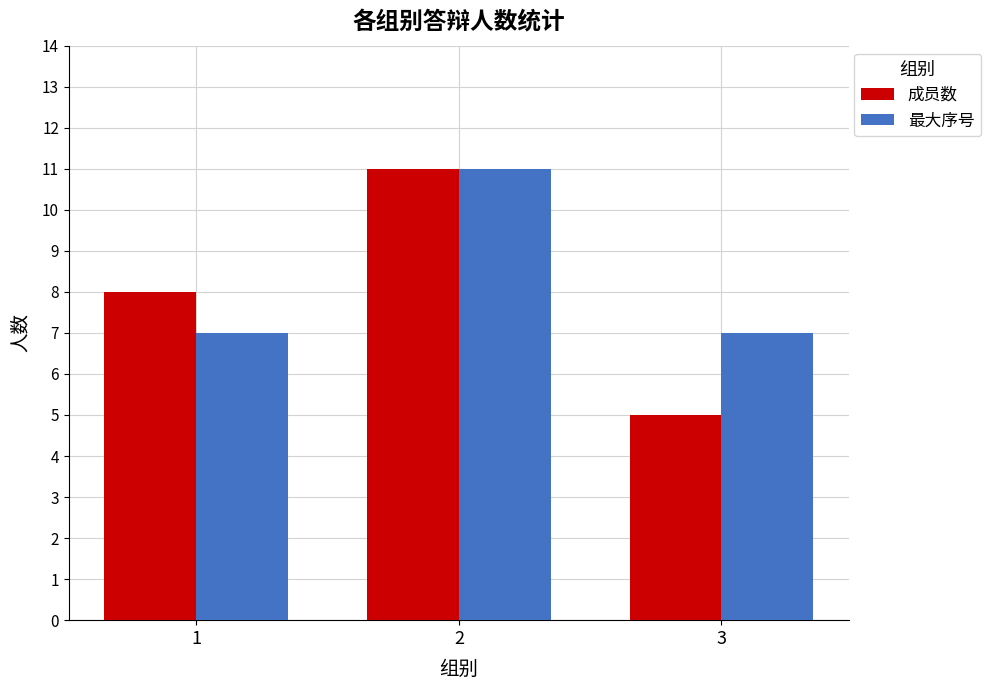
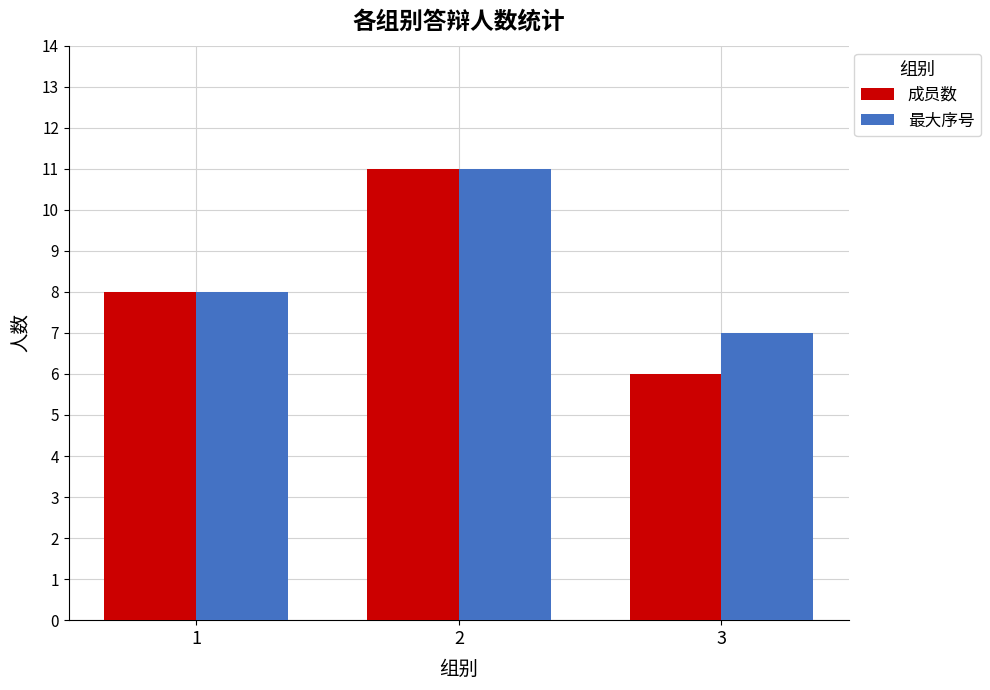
最大序号, 1: 7 -> 8
成员数, 3: 5 -> 6
